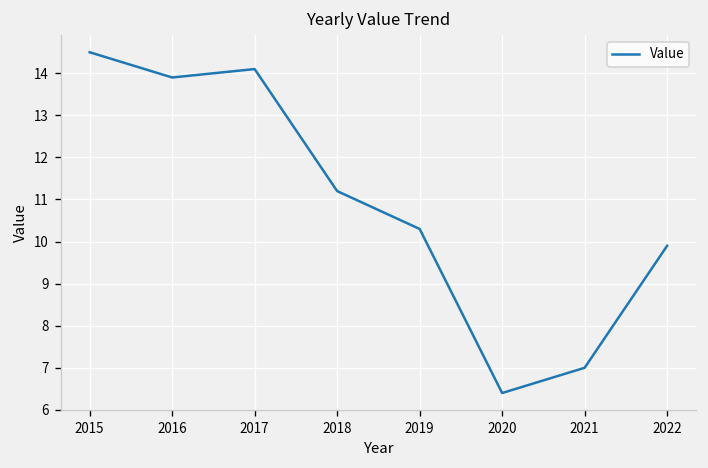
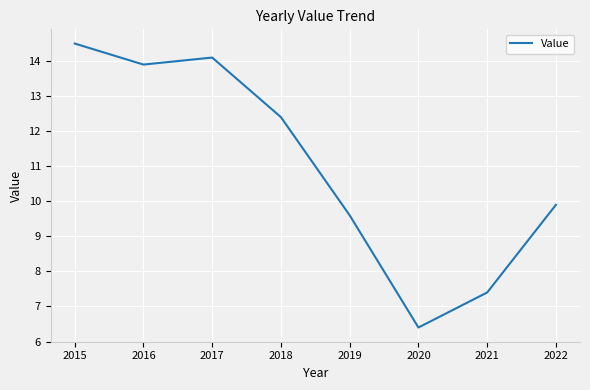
2018: 11.2 -> 12.4
2019: 10.3 -> 9.6
2021: 7.0 -> 7.4
